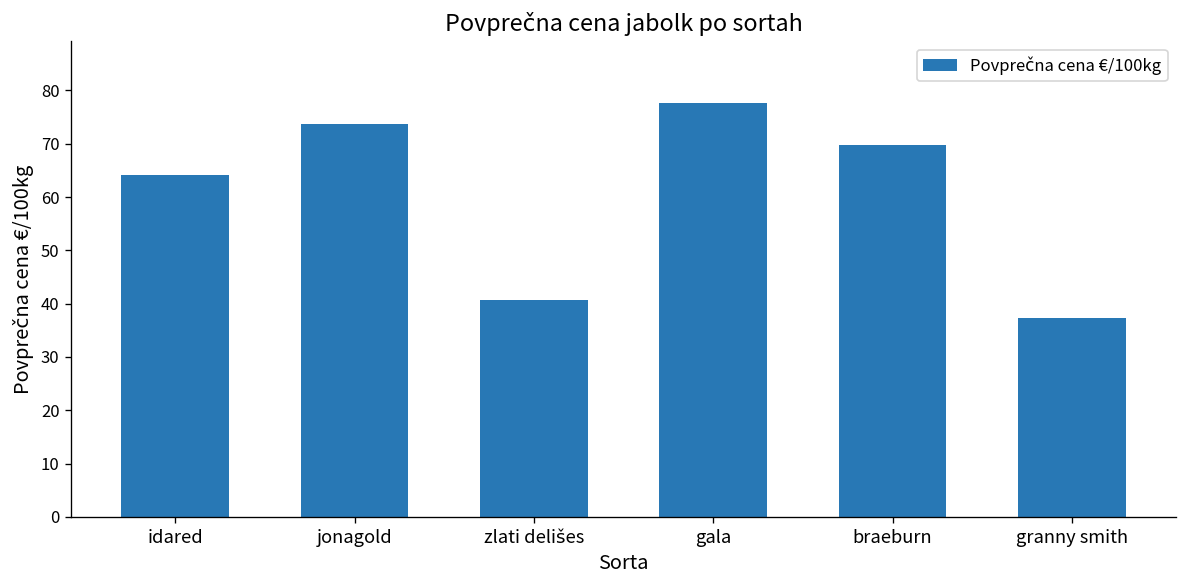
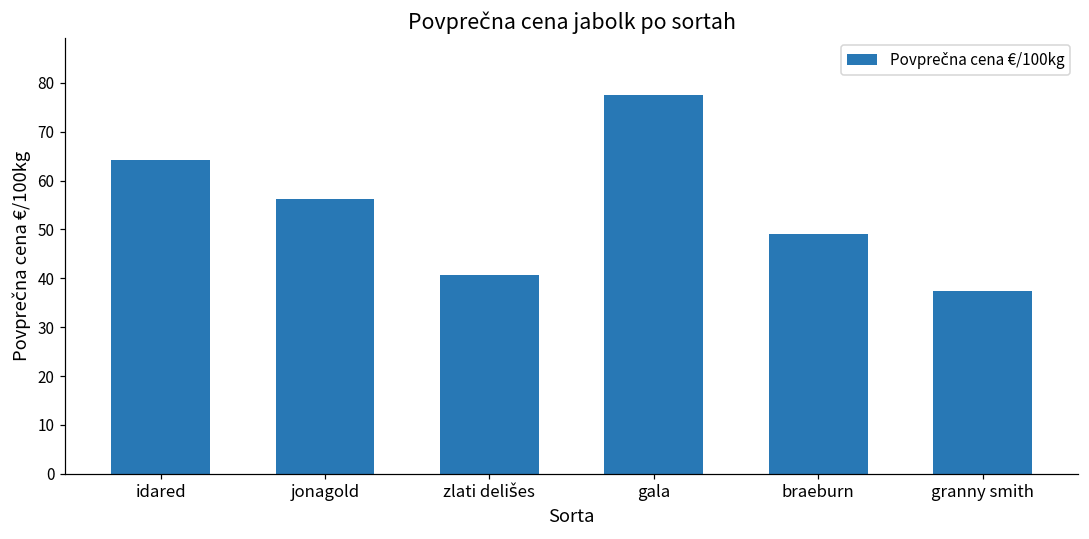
jonagold: 74 -> 56
braeburn: 70 -> 49
